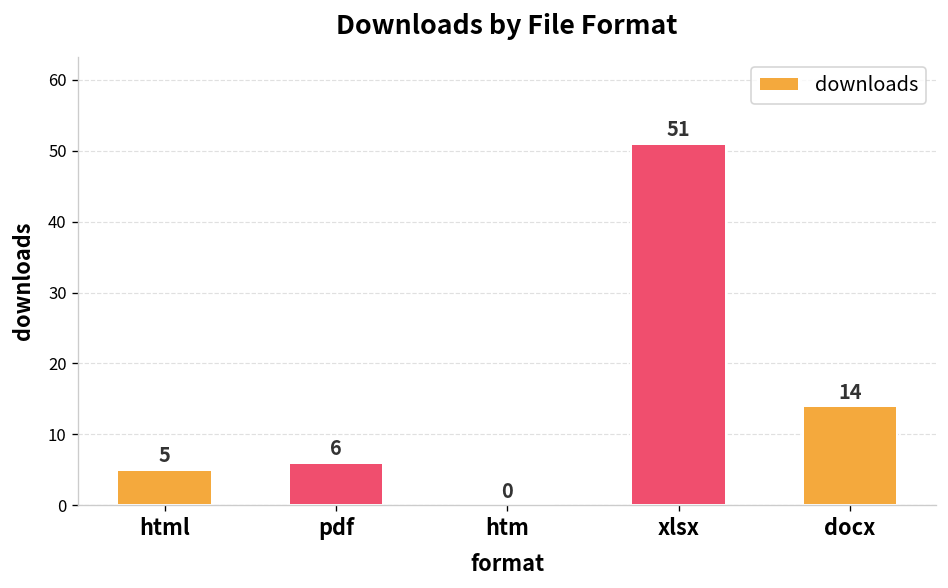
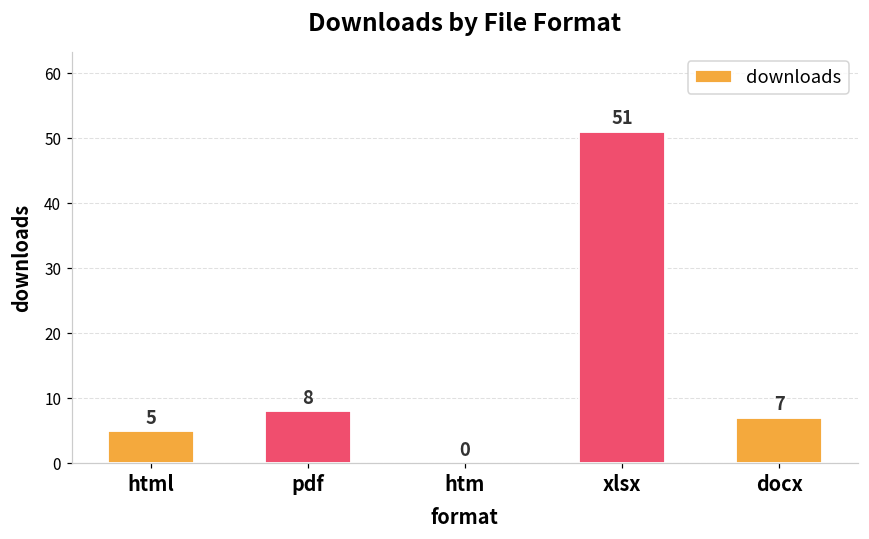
pdf: 6 -> 8
docx: 14 -> 7
